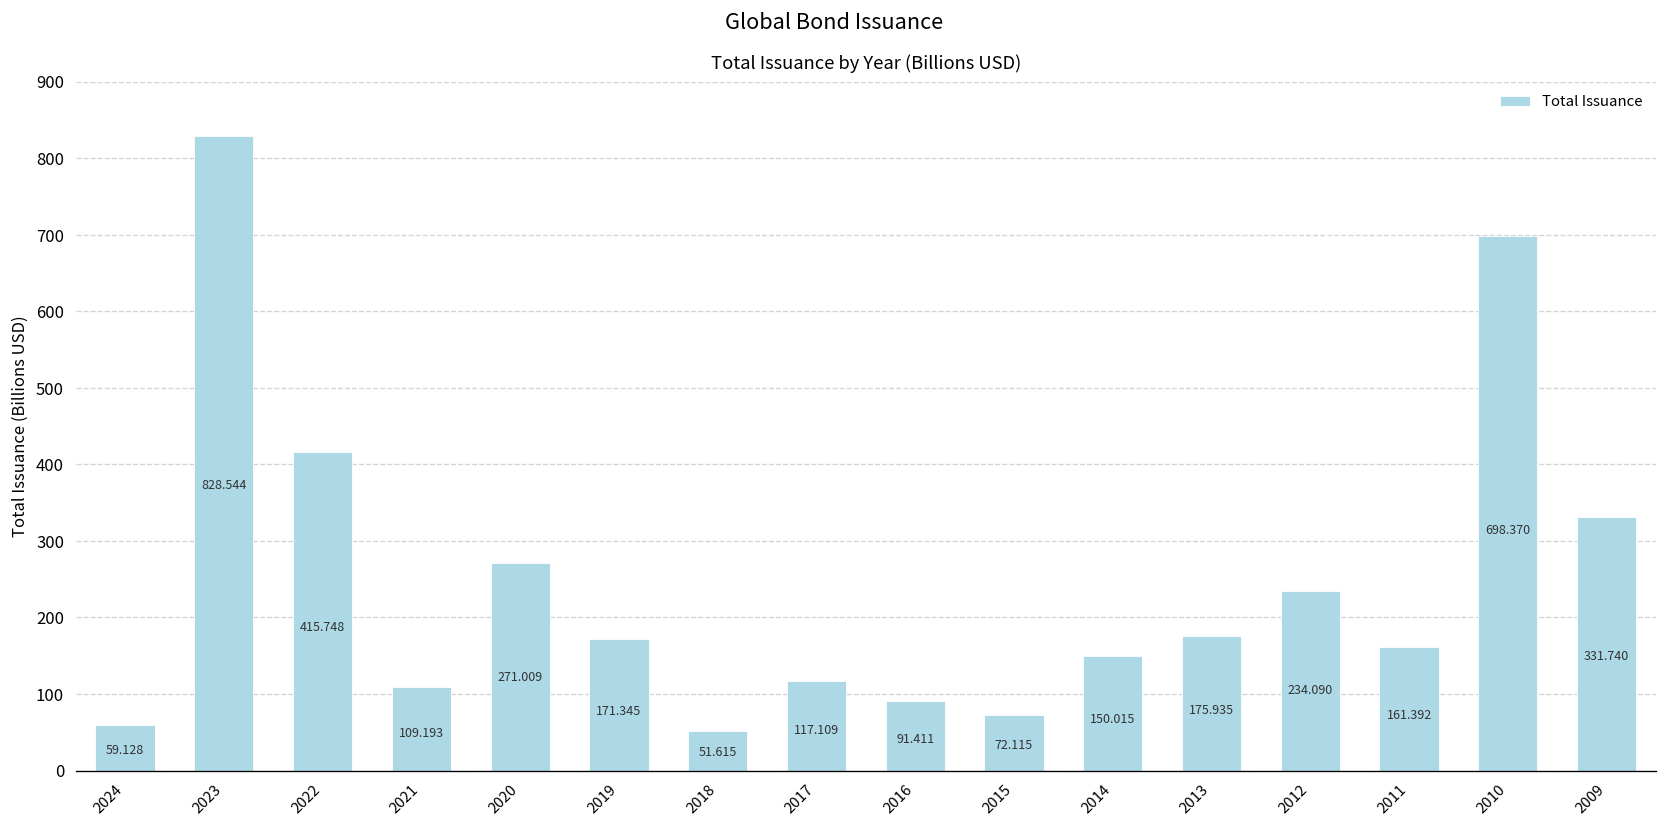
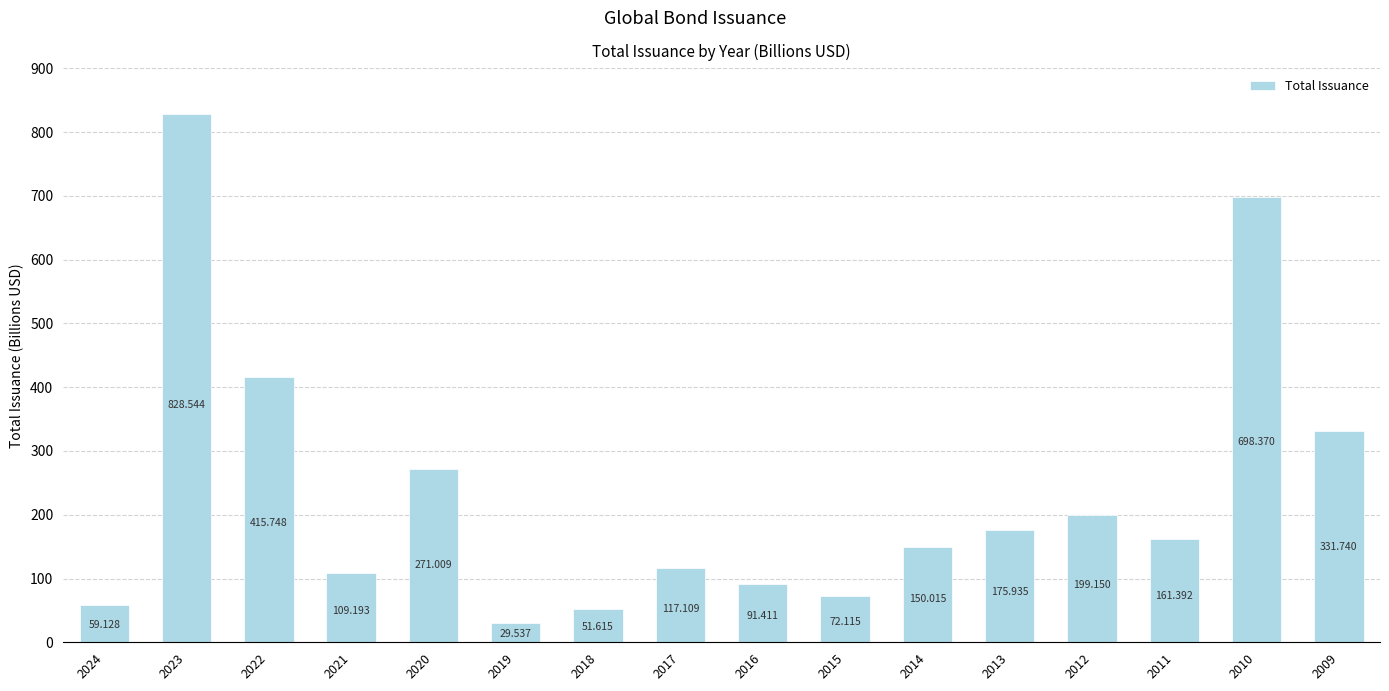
2019: 171.345 -> 29.537
2012: 234.090 -> 199.150
